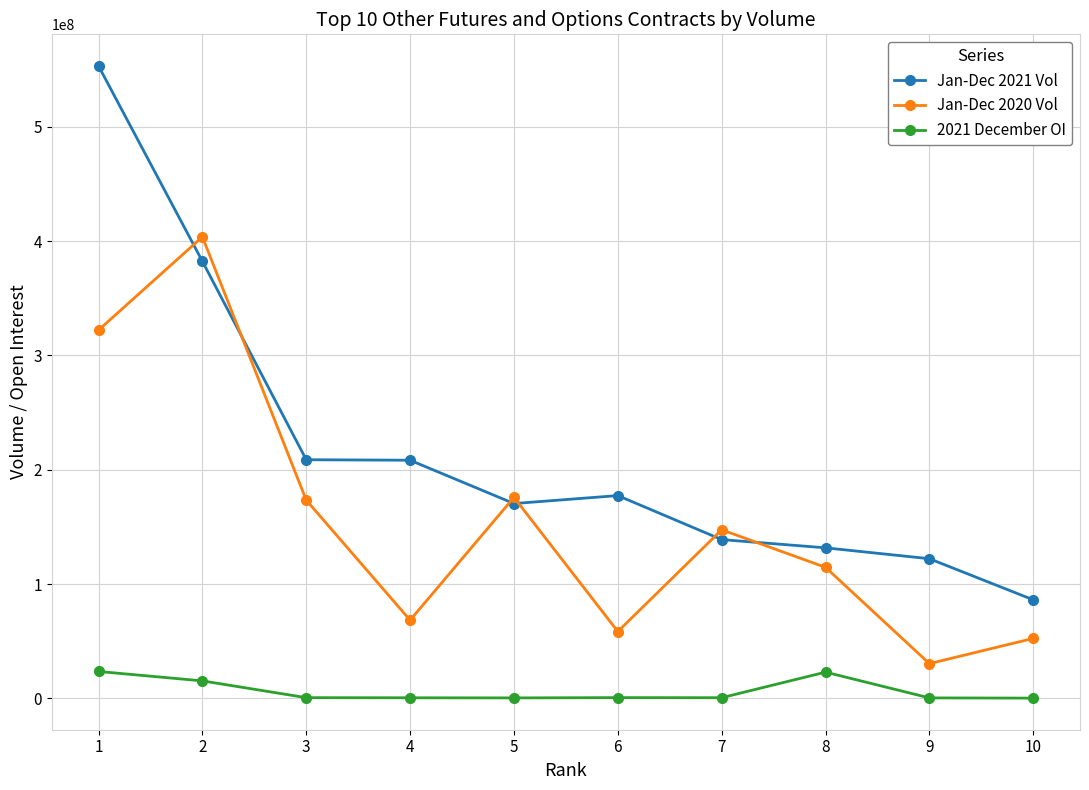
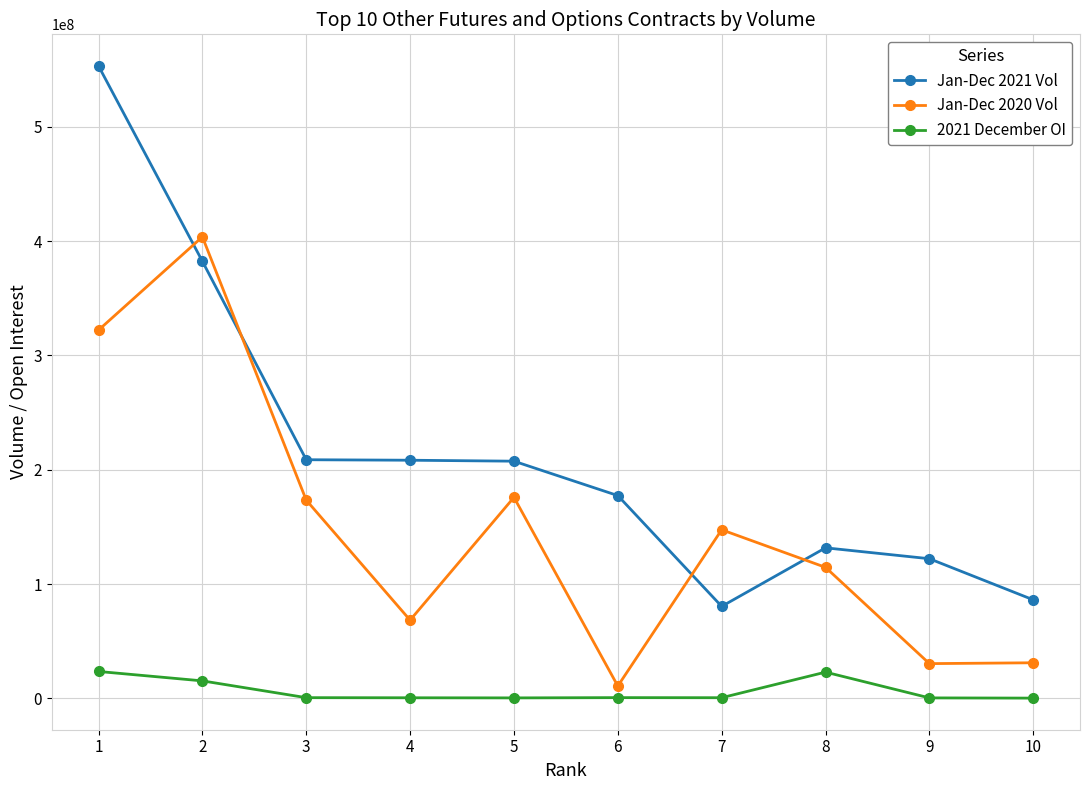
Jan-Dec 2021 Vol, 5: 170000000 -> 207000000
Jan-Dec 2020 Vol, 6: 58000000 -> 11000000
Jan-Dec 2021 Vol, 7: 139000000 -> 80000000
Jan-Dec 2020 Vol, 10: 52000000 -> 31000000
